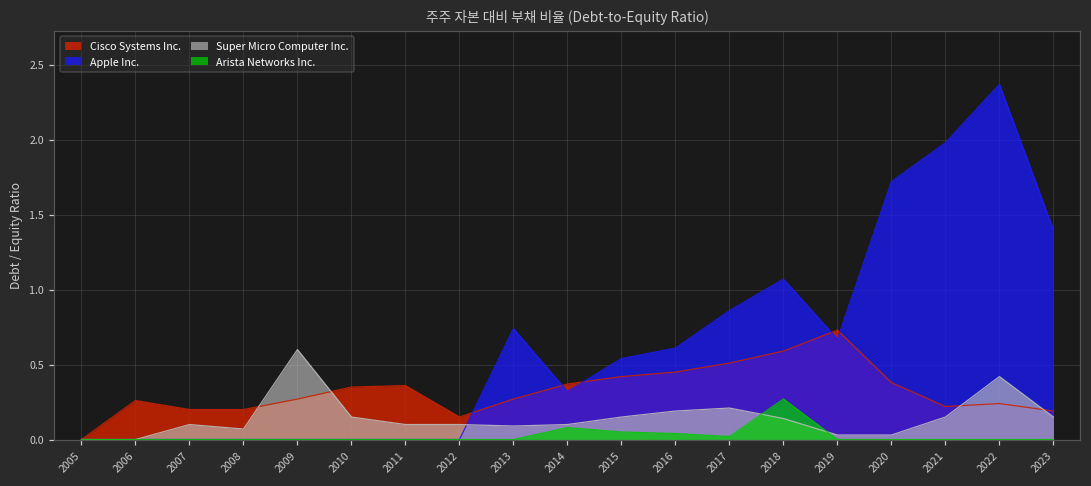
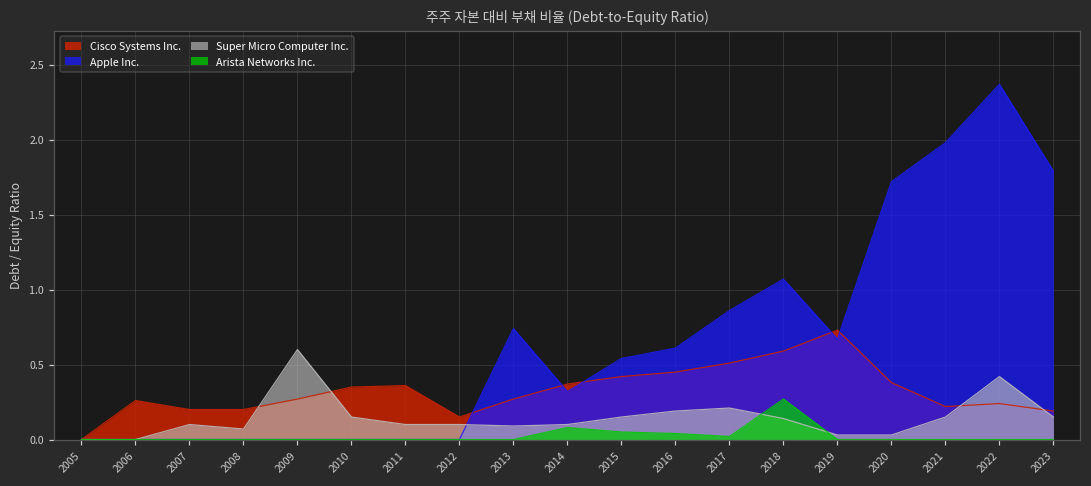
Apple Inc., 2023: 1.40 -> 1.79
